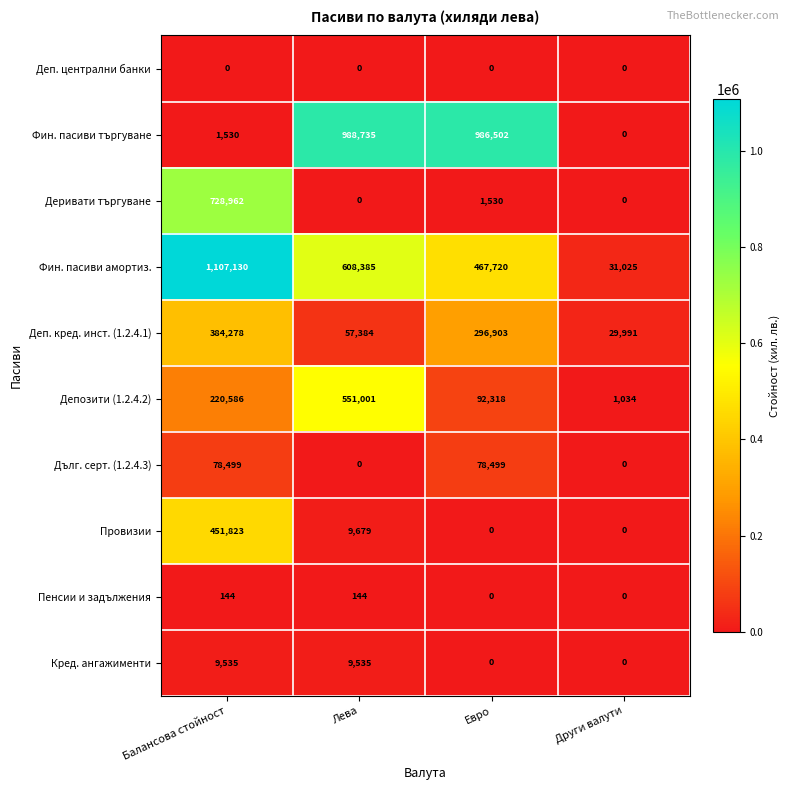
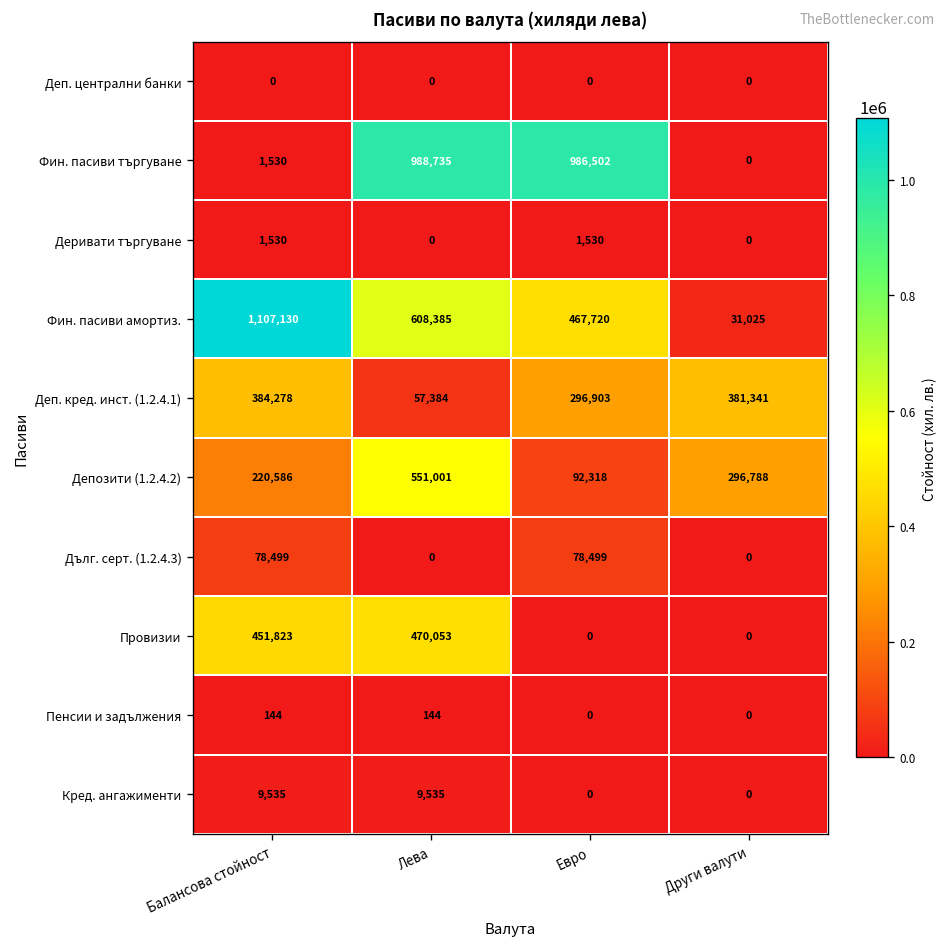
Деривати търгуване, Балансова стойност: 728,962 -> 1,530
Деп. кред. инст. (1.2.4.1), Други валути: 29,991 -> 381,341
Депозити (1.2.4.2), Други валути: 1,034 -> 296,788
Провизии, Лева: 9,679 -> 470,053
